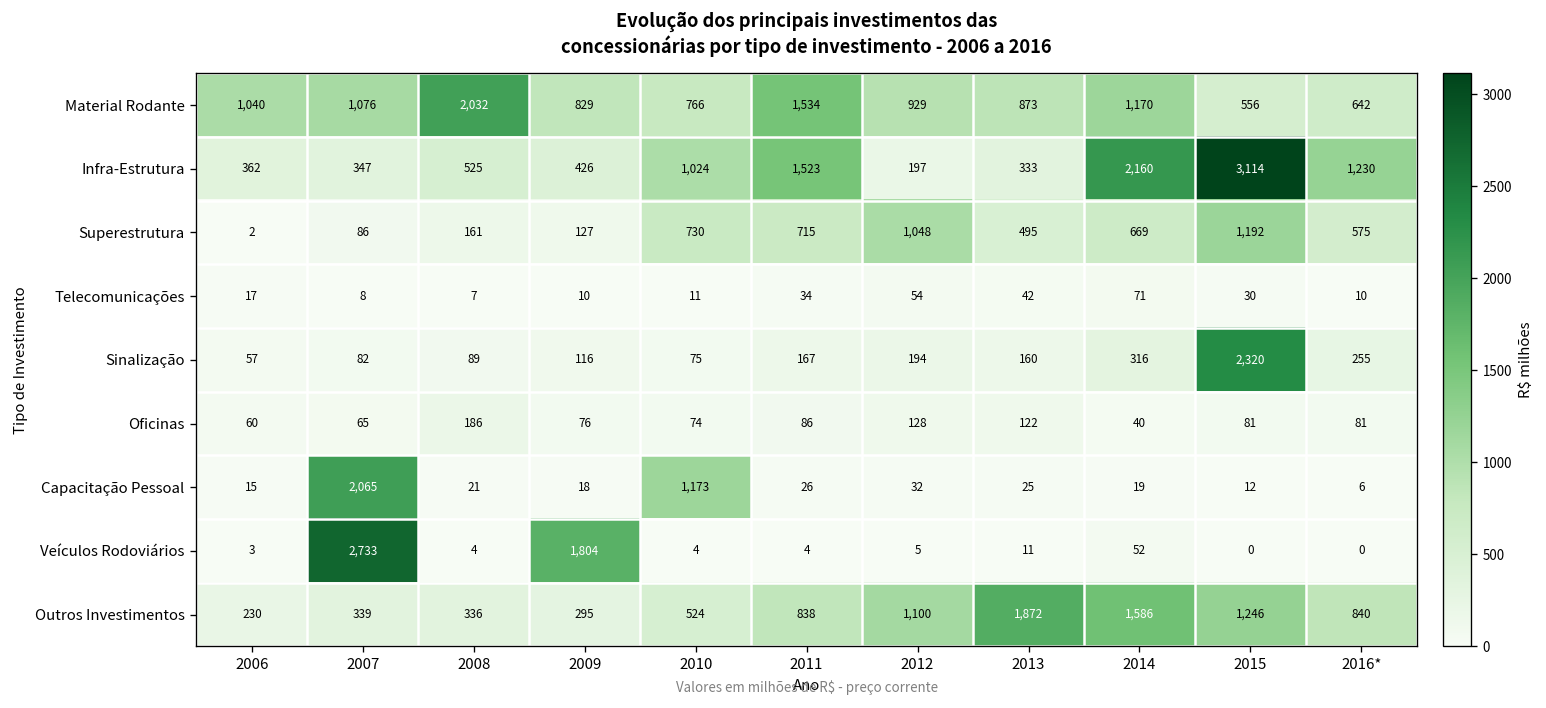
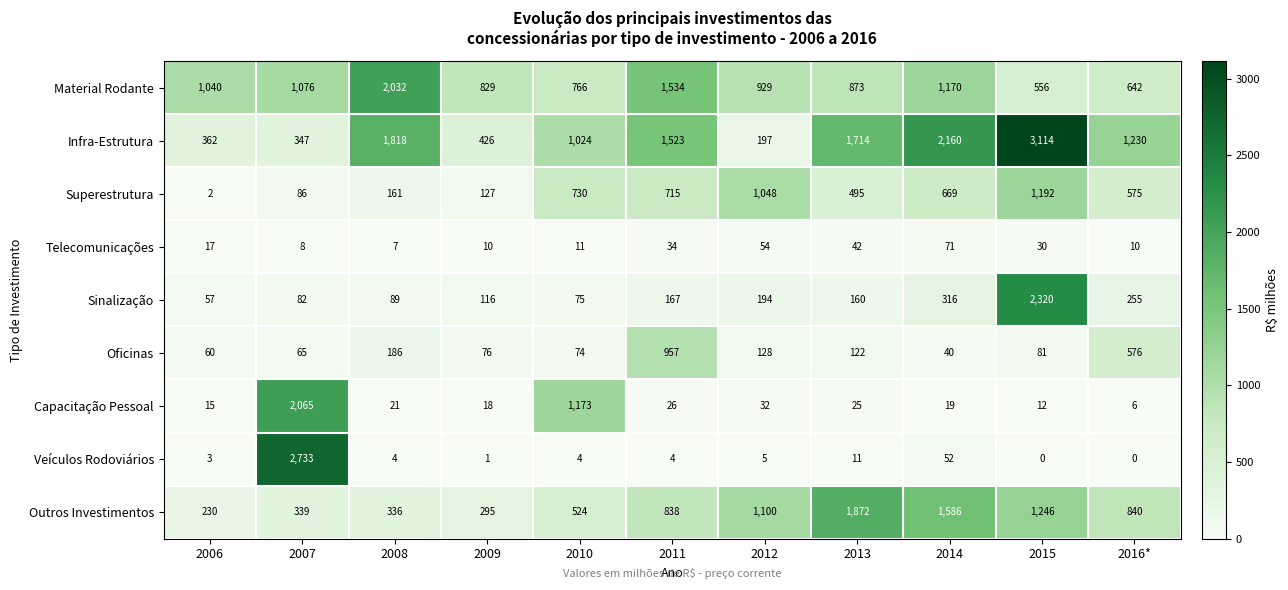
Infra-Estrutura, 2008: 525 -> 1,818
Infra-Estrutura, 2013: 333 -> 1,714
Oficinas, 2011: 86 -> 957
Oficinas, 2016*: 81 -> 576
Veículos Rodoviários, 2009: 1,804 -> 1
